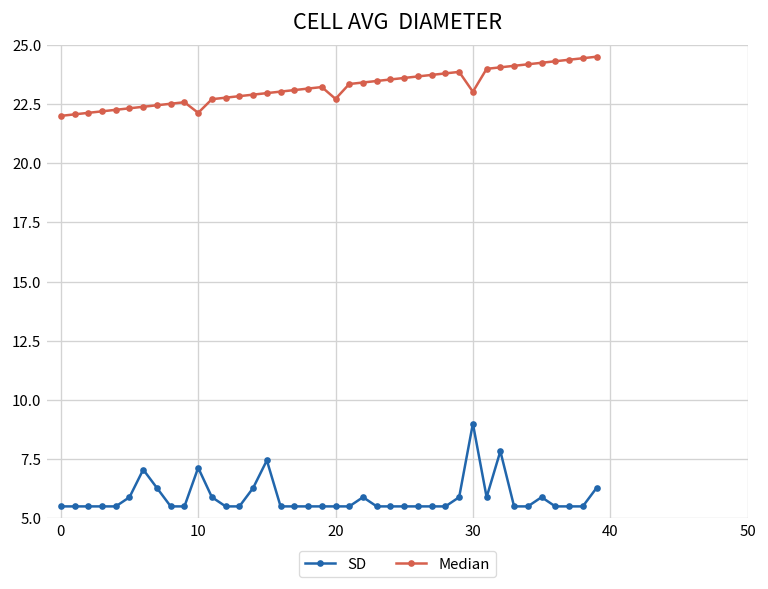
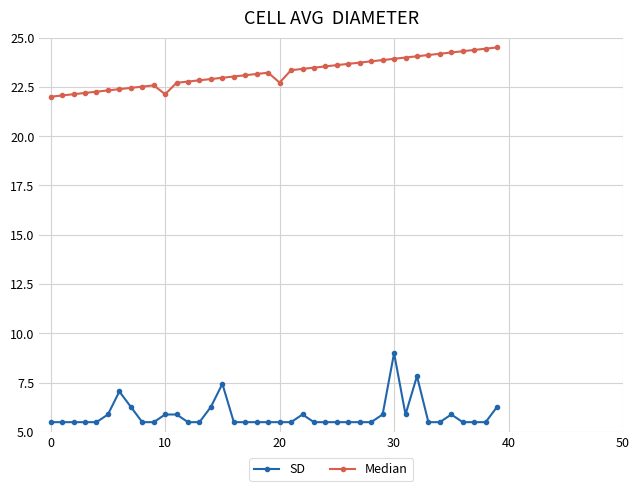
SD, 10: 7.1 -> 5.9
Median, 30: 23.0 -> 23.9
